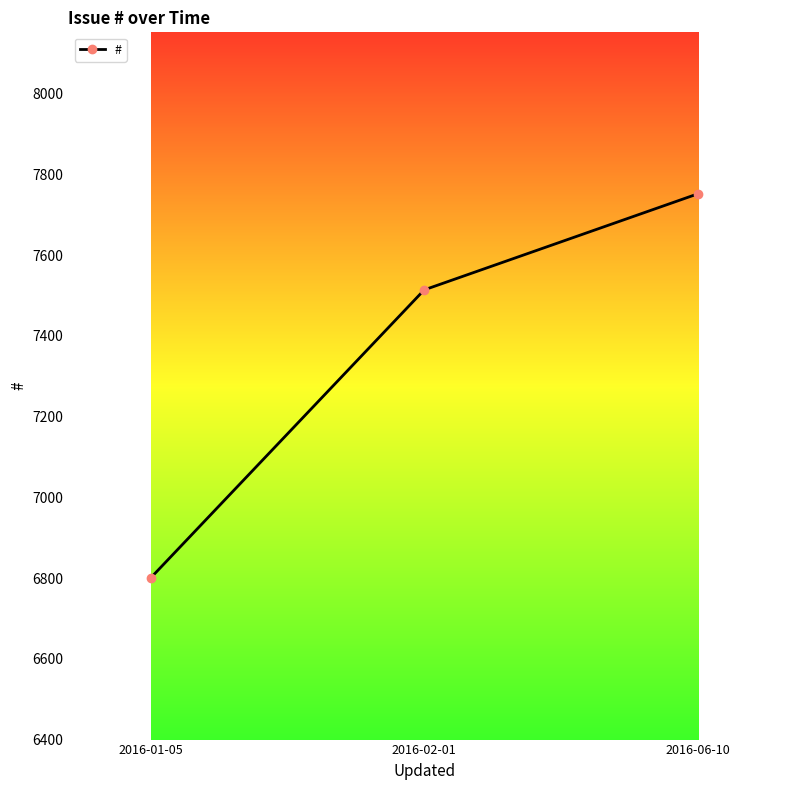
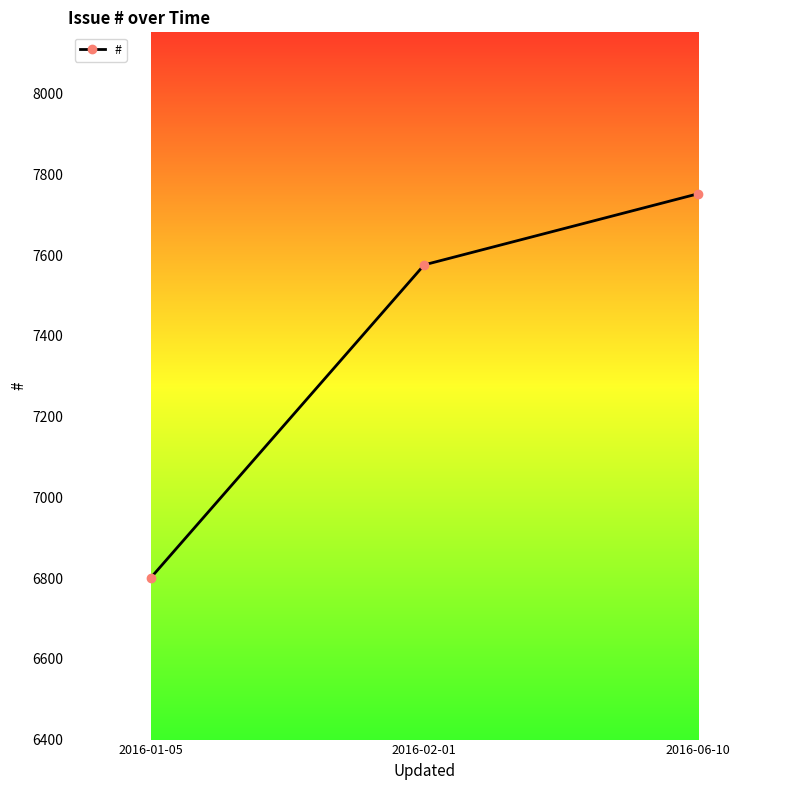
2016-02-01: 7510 -> 7580
